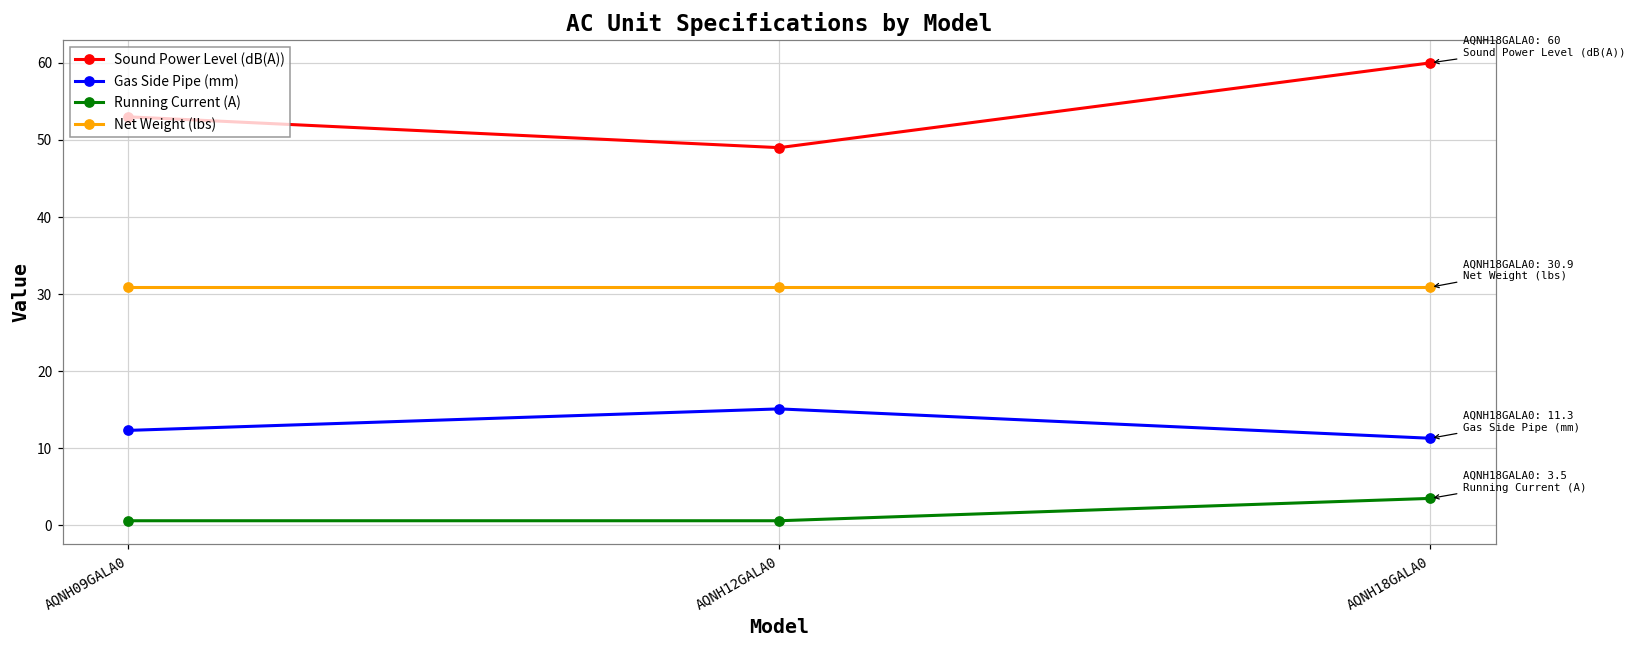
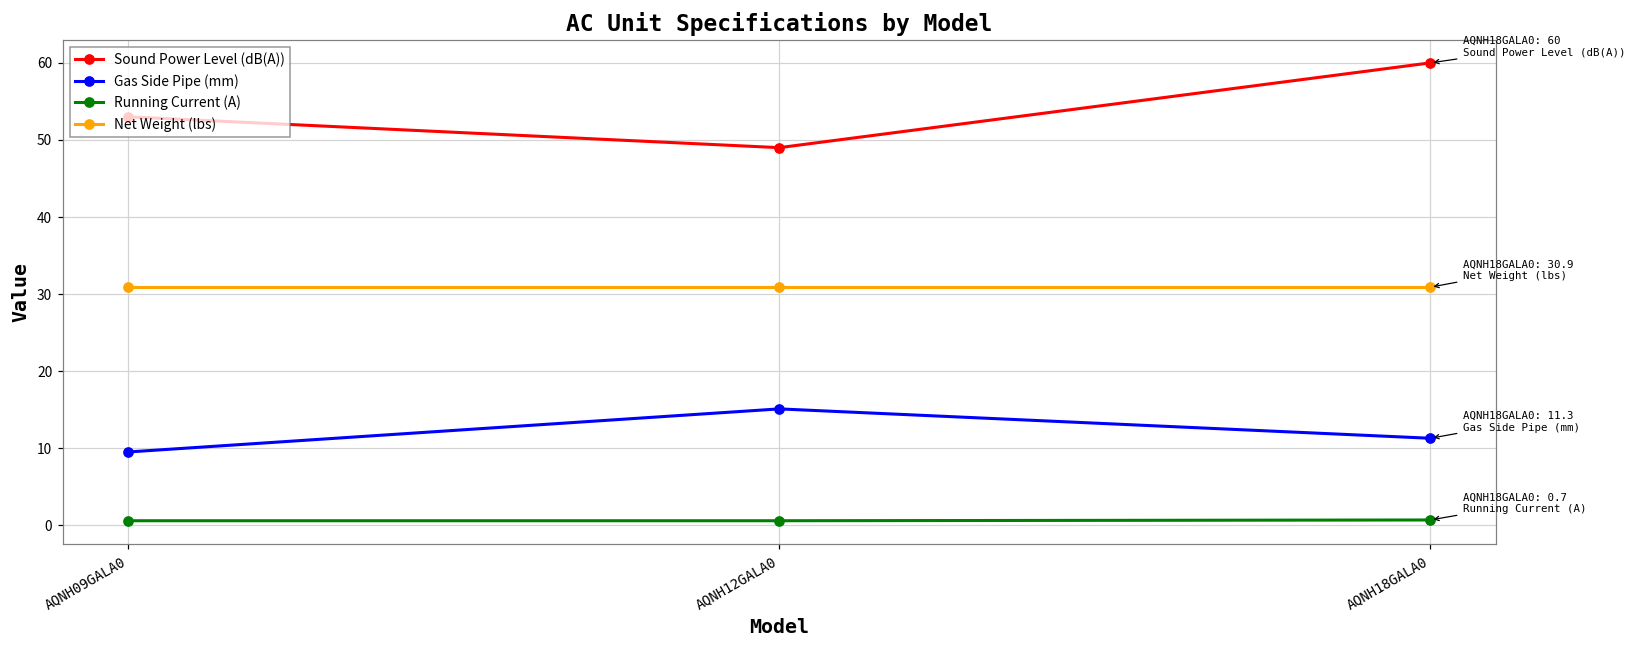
Gas Side Pipe (mm), AQNH09GALA0: 12 -> 10
Running Current (A), AQNH18GALA0: 3.5 -> 0.7
